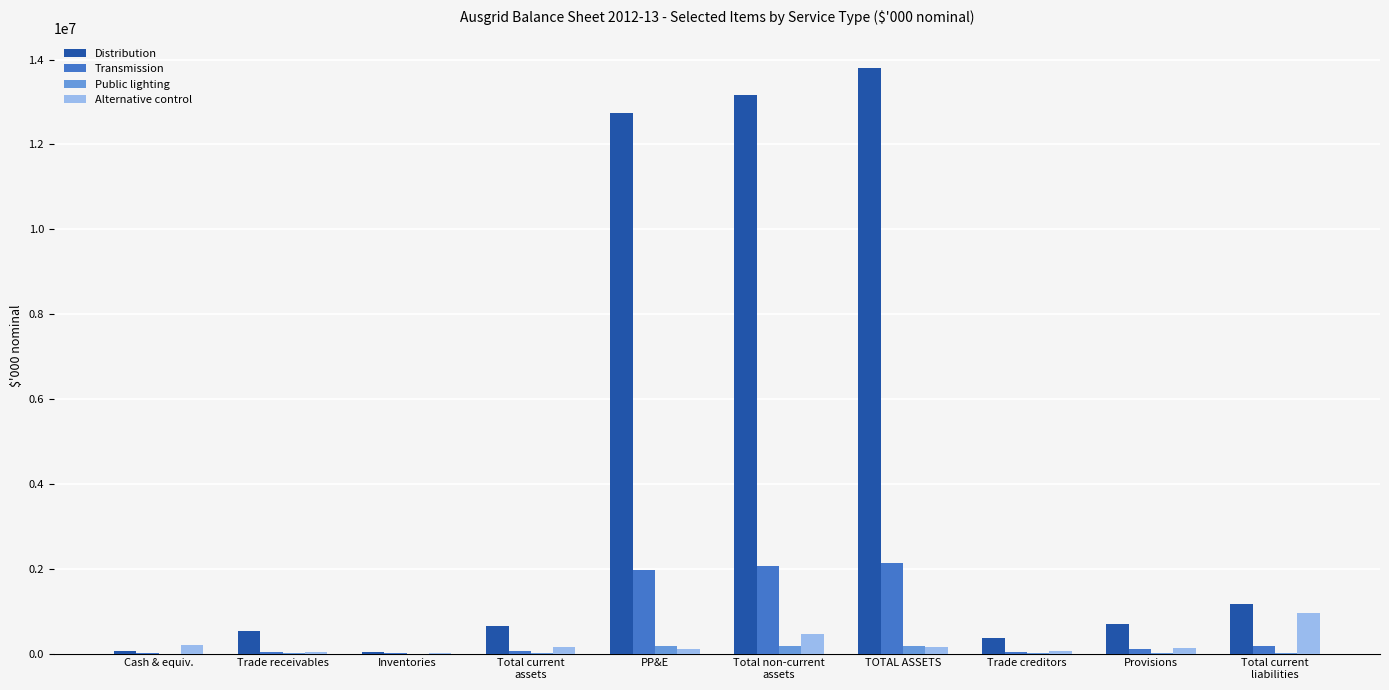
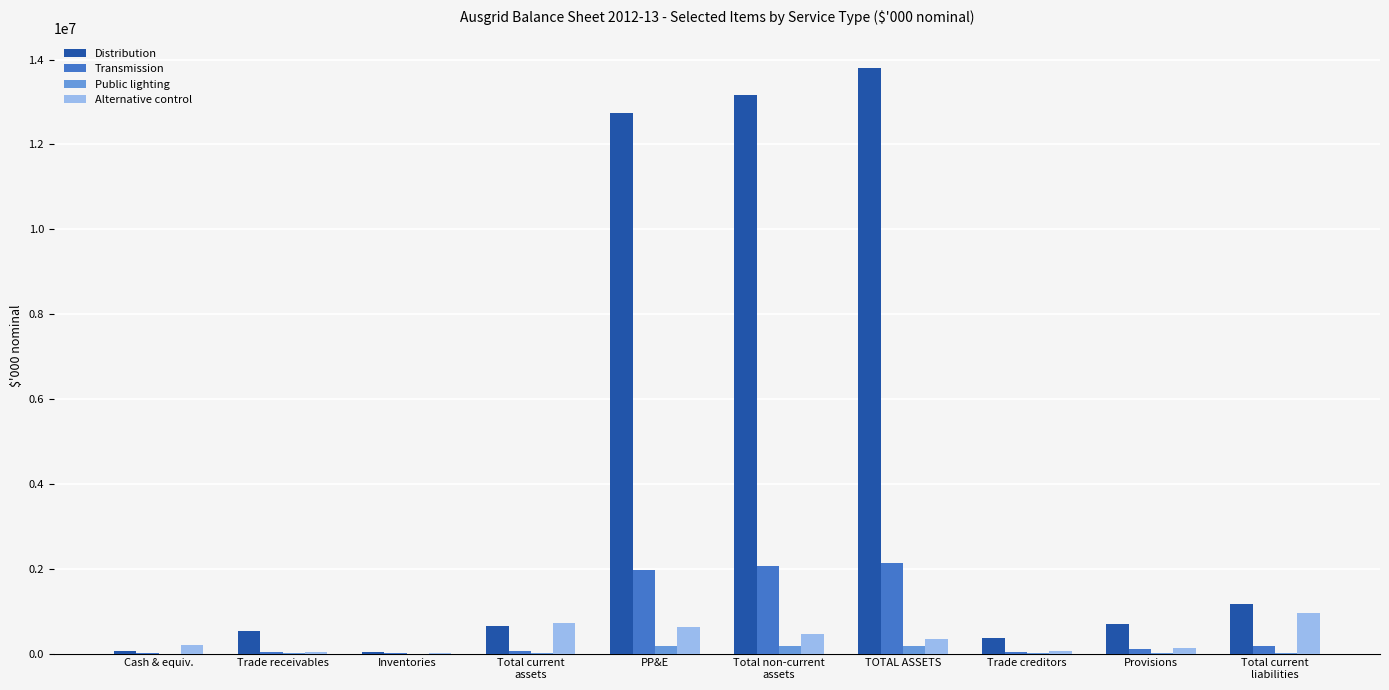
Alternative control, Total current assets: 200000 -> 700000
Alternative control, PP&E: 100000 -> 600000
Alternative control, TOTAL ASSETS: 100000 -> 300000
